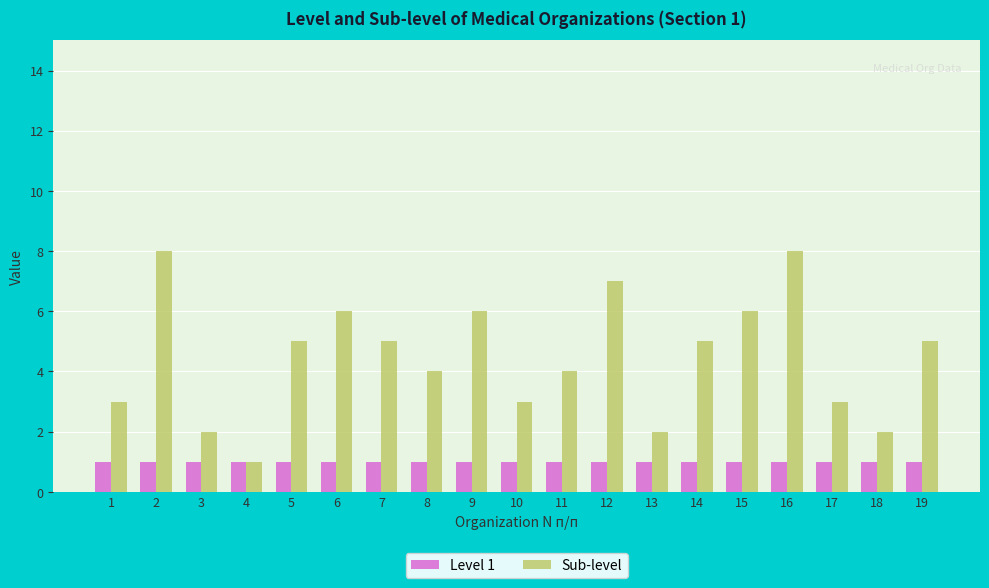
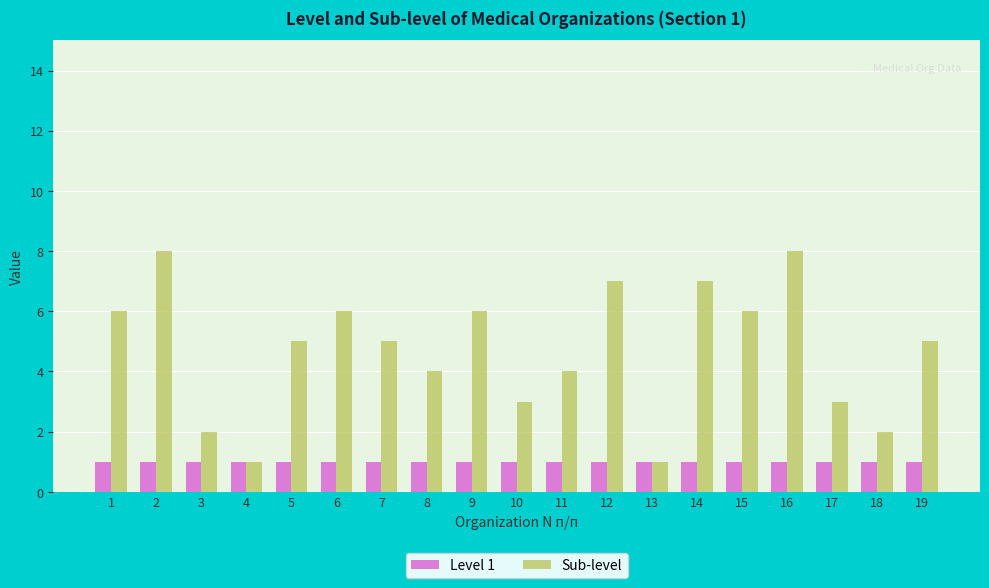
Sub-level, 1: 3 -> 6
Sub-level, 13: 2 -> 1
Sub-level, 14: 5 -> 7
